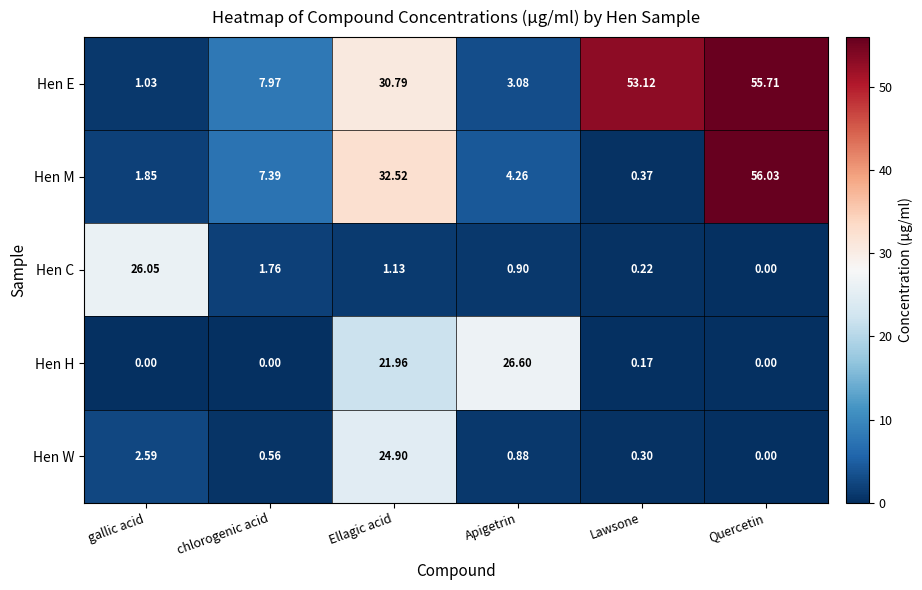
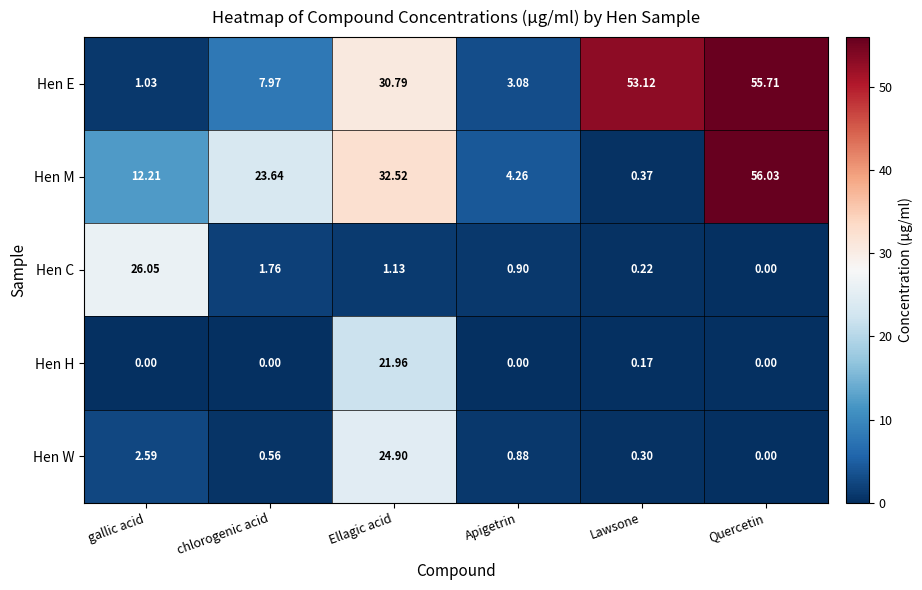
Hen M, gallic acid: 1.85 -> 12.21
Hen M, chlorogenic acid: 7.39 -> 23.64
Hen H, Apigetrin: 26.60 -> 0.00
